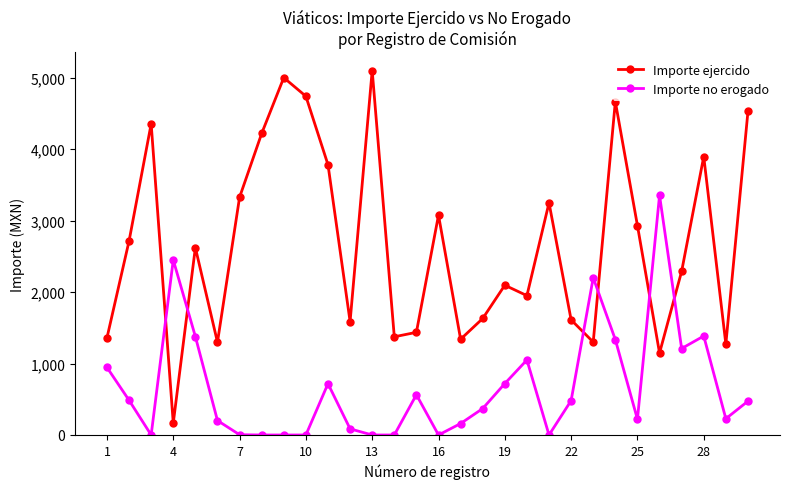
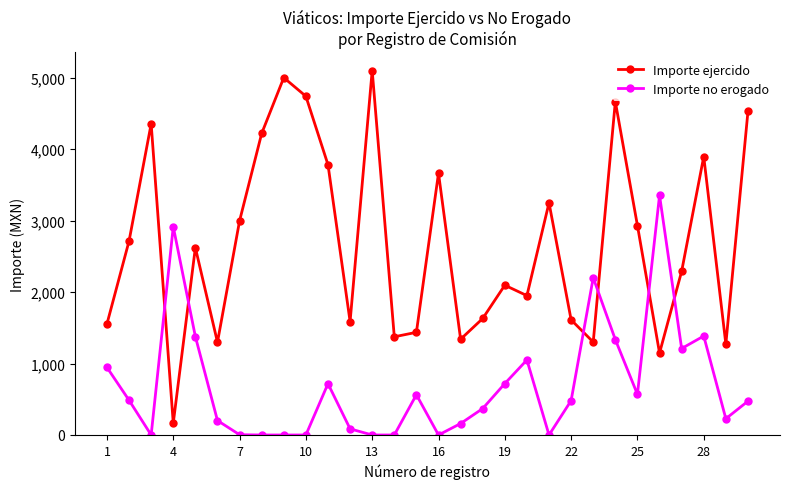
Importe ejercido, 1: 1,400 -> 1,600
Importe no erogado, 4: 2,400 -> 2,900
Importe ejercido, 7: 3,300 -> 3,000
Importe ejercido, 16: 3,100 -> 3,700
Importe no erogado, 25: 200 -> 600
